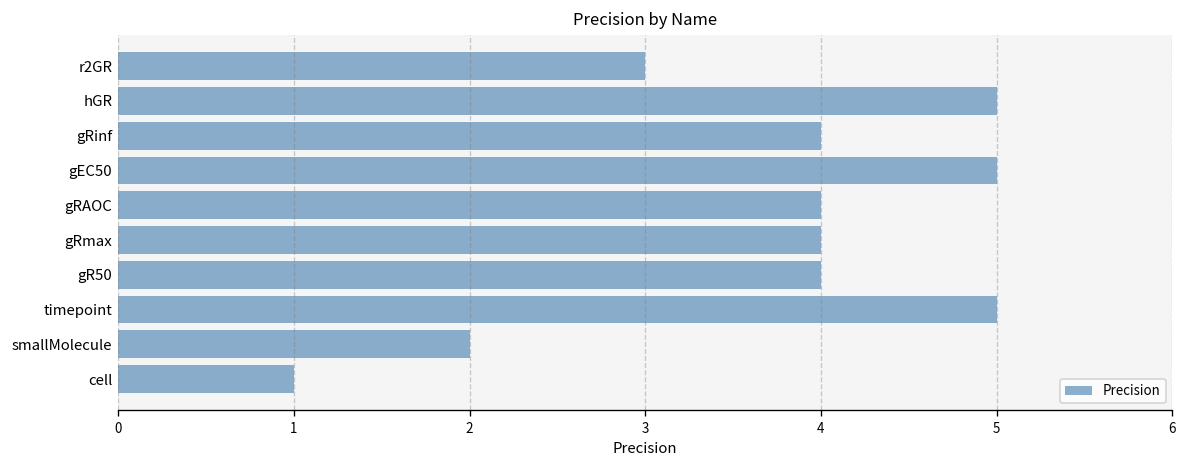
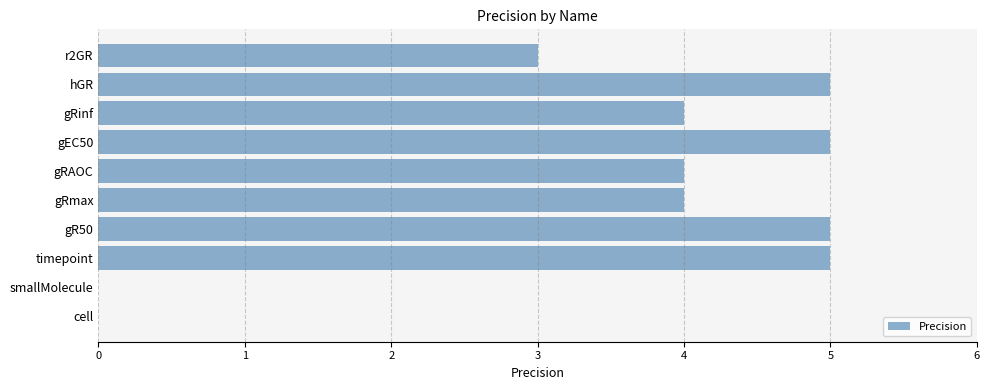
gR50: 4 -> 5
smallMolecule: 2 -> 0
cell: 1 -> 0
